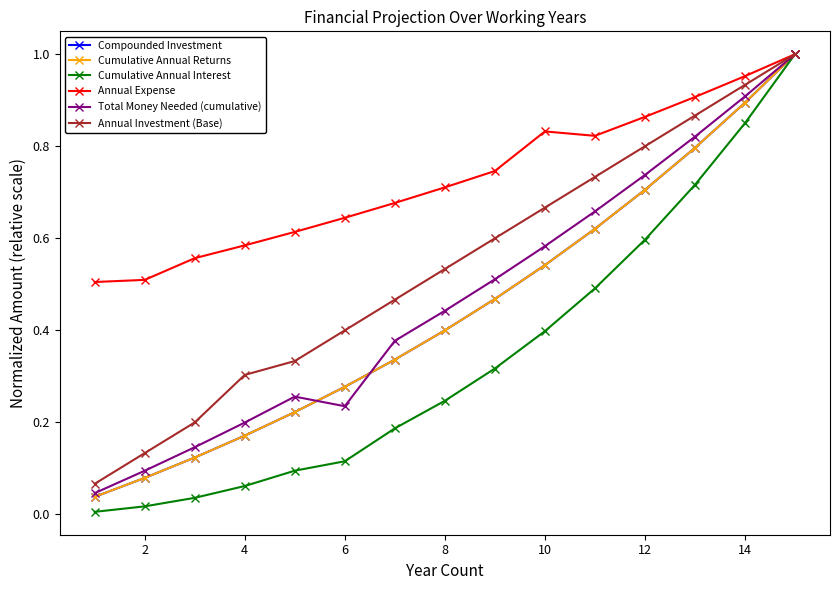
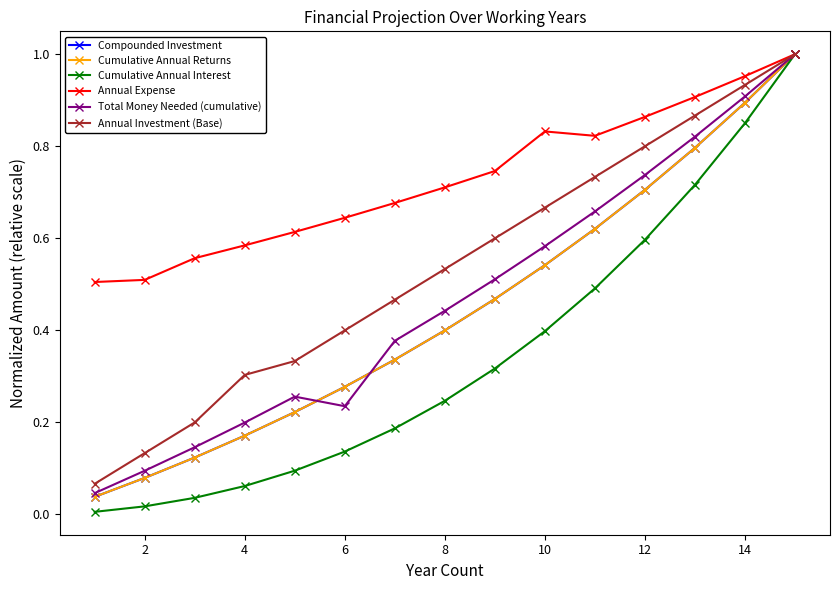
Cumulative Annual Interest, 6: 0.12 -> 0.14
